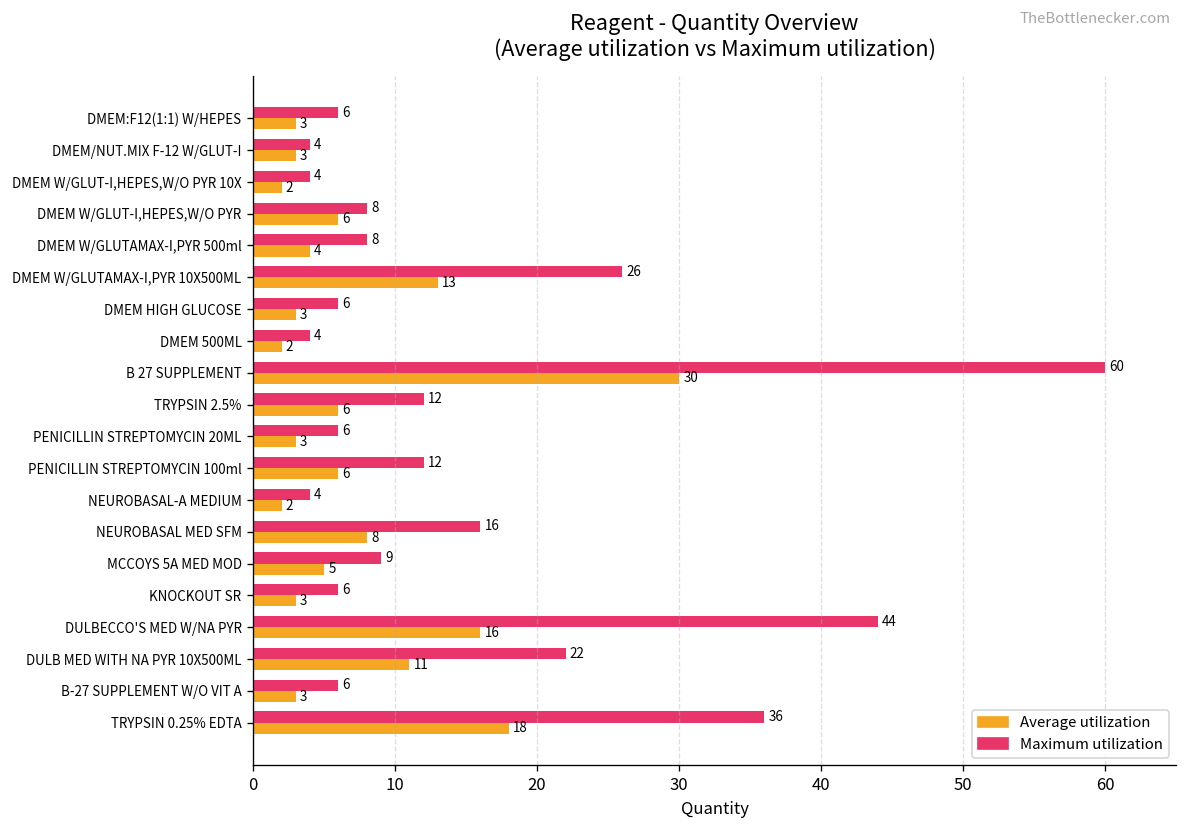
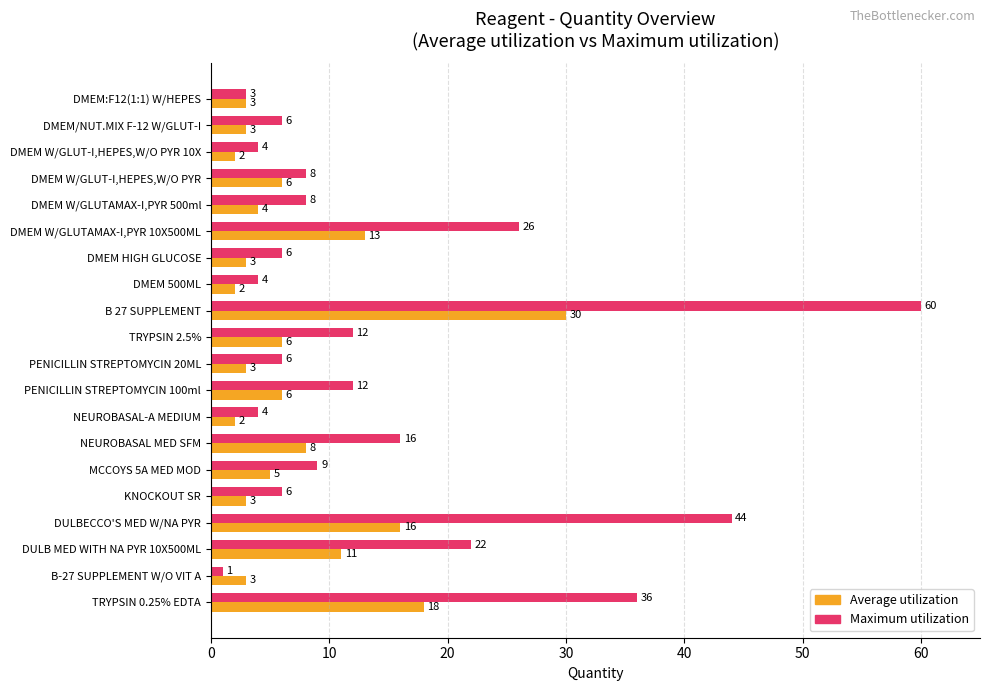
Maximum utilization, DMEM:F12(1:1) W/HEPES: 6 -> 3
Maximum utilization, DMEM/NUT.MIX F-12 W/GLUT-I: 4 -> 6
Maximum utilization, B-27 SUPPLEMENT W/O VIT A: 6 -> 1
